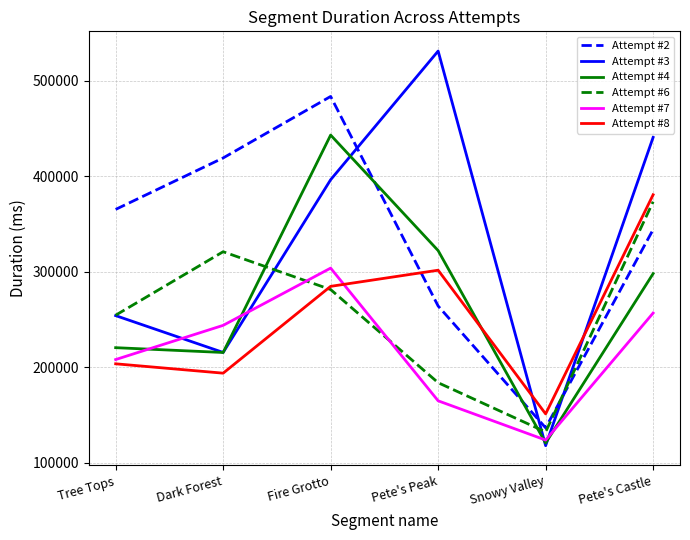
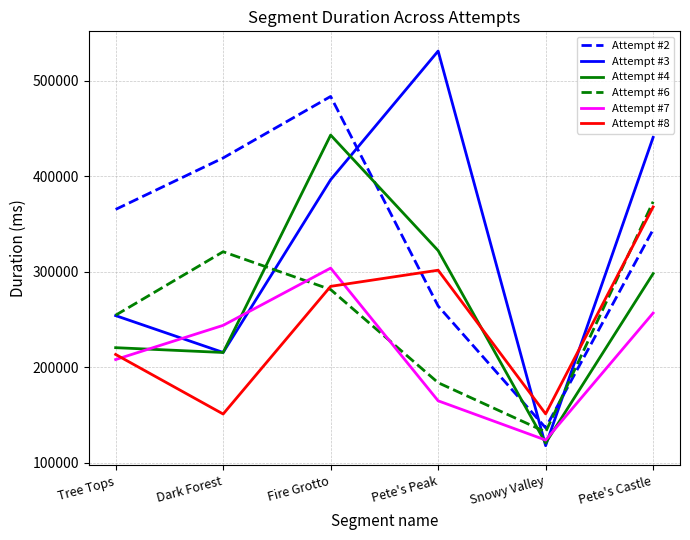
Attempt #8, Tree Tops: 200000 -> 210000
Attempt #8, Dark Forest: 190000 -> 150000
Attempt #8, Pete's Castle: 380000 -> 370000
